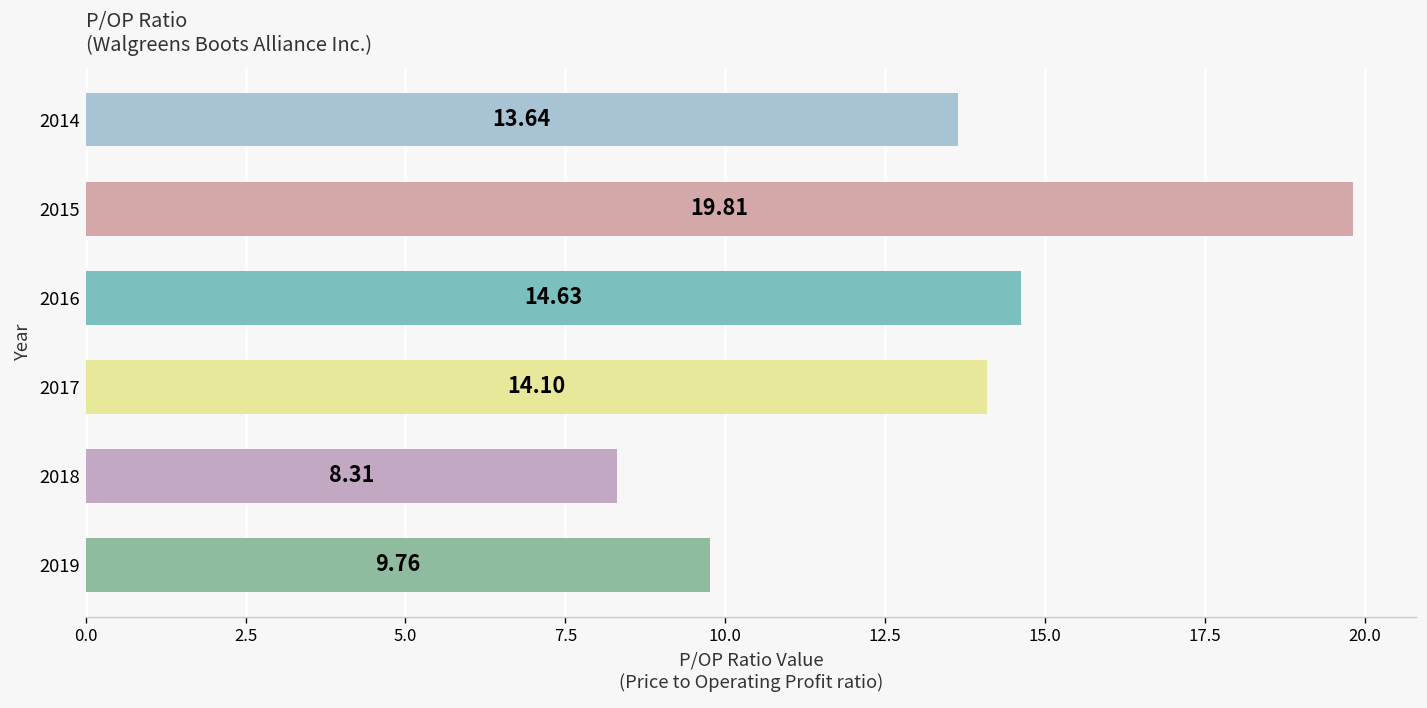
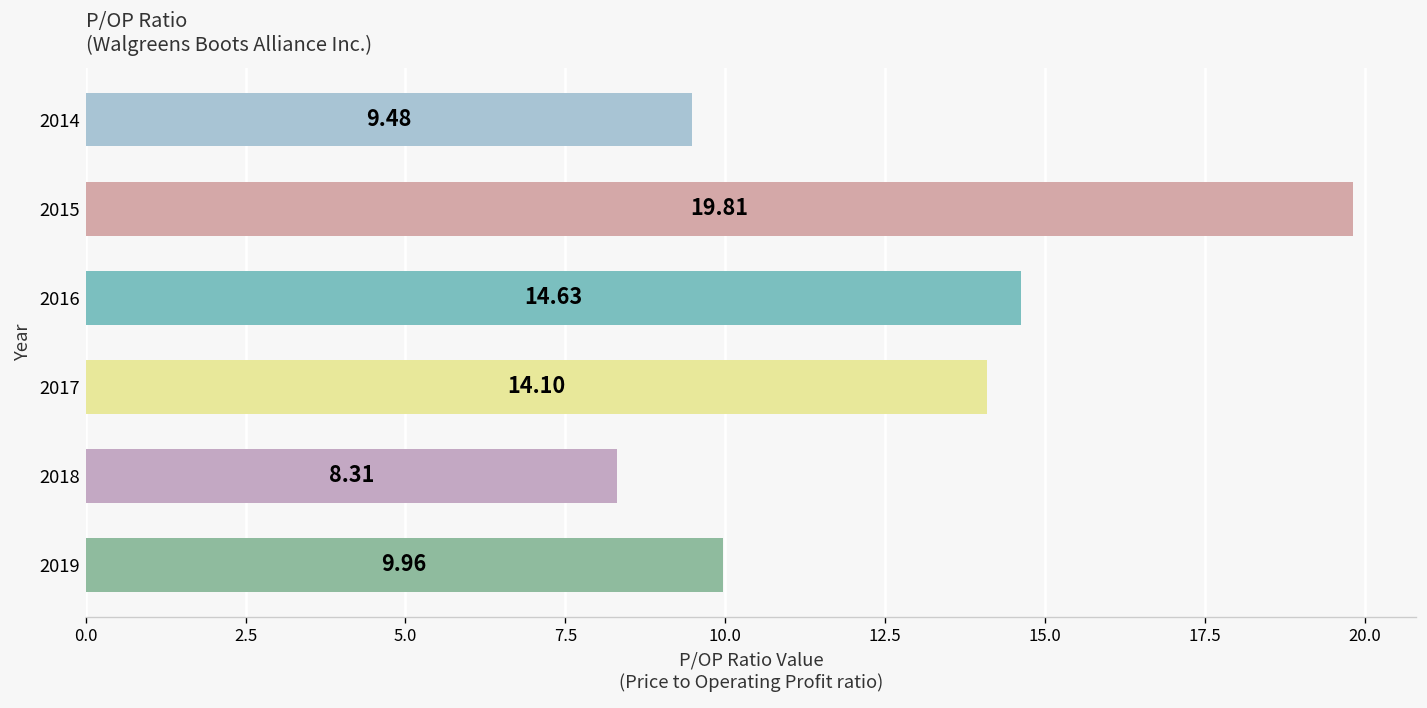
2014: 13.64 -> 9.48
2019: 9.76 -> 9.96
